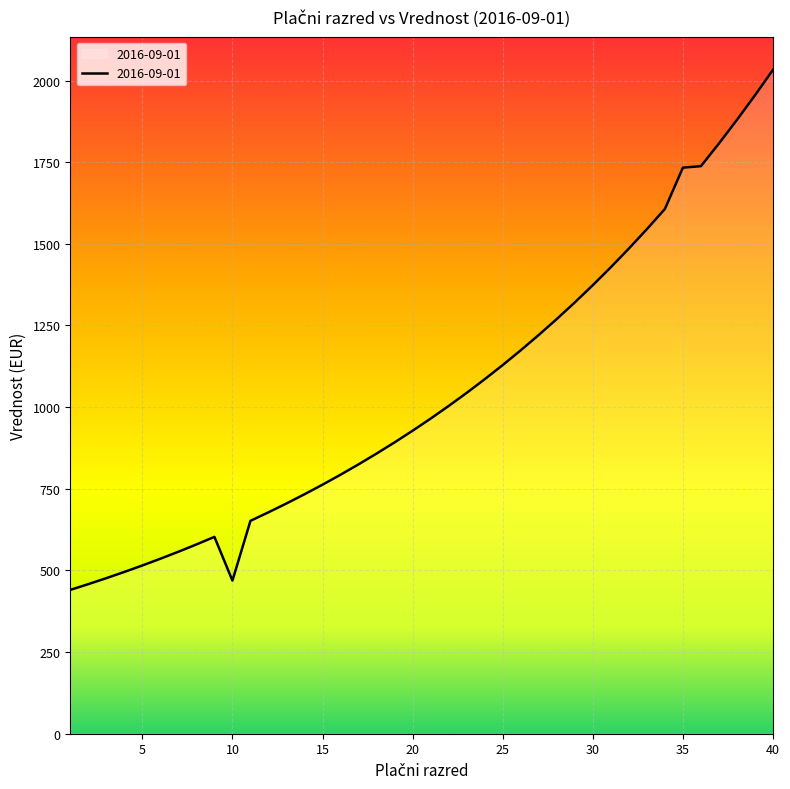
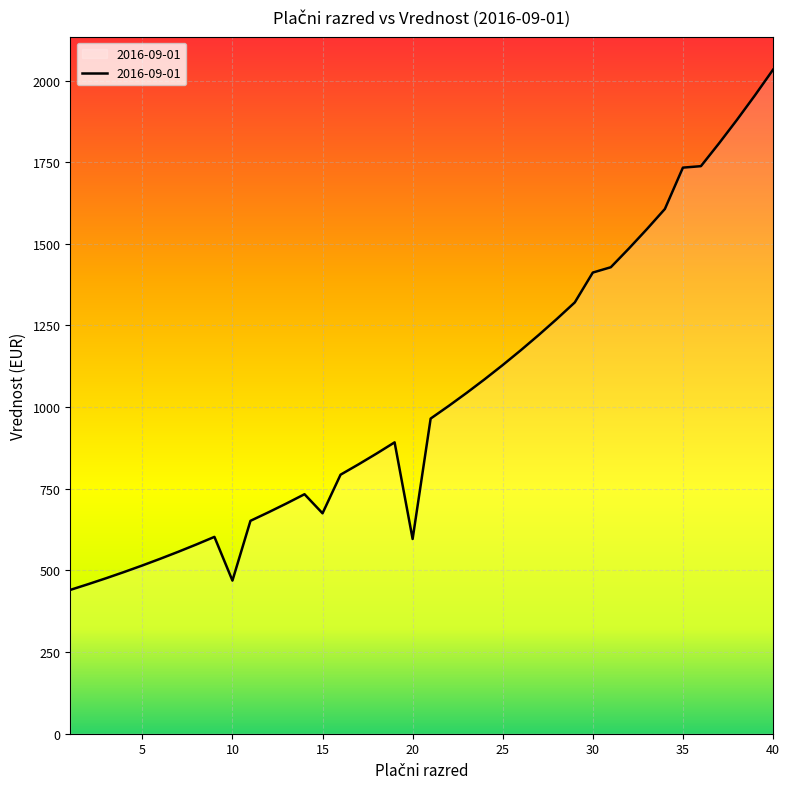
15: 760 -> 670
20: 930 -> 600
30: 1370 -> 1410
